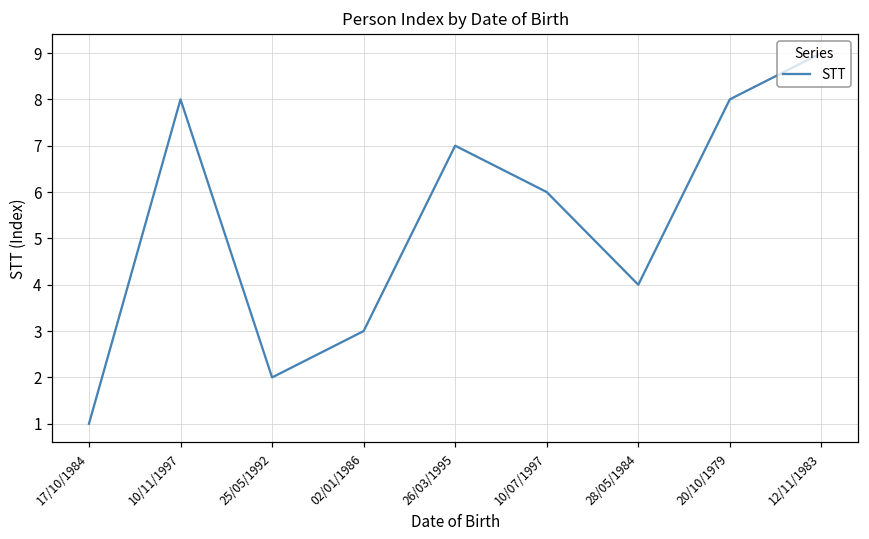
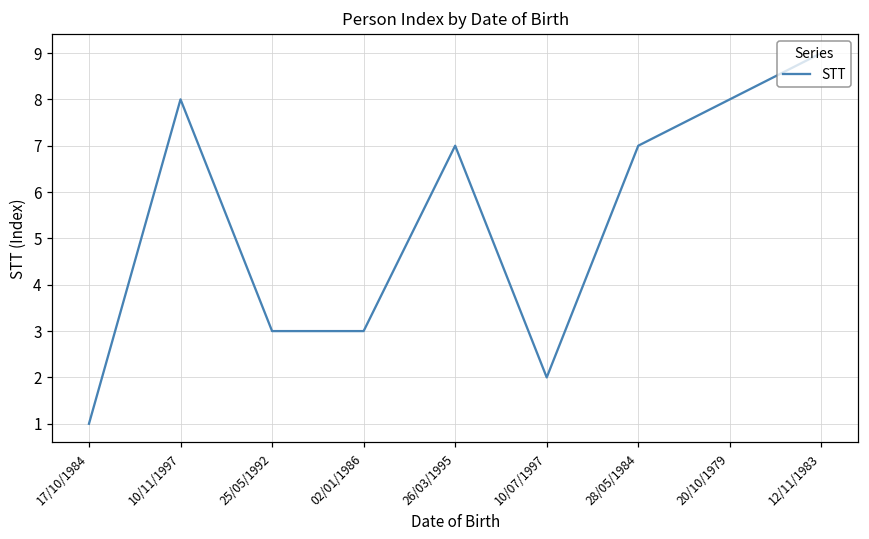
25/05/1992: 2 -> 3
10/07/1997: 6 -> 2
28/05/1984: 4 -> 7
